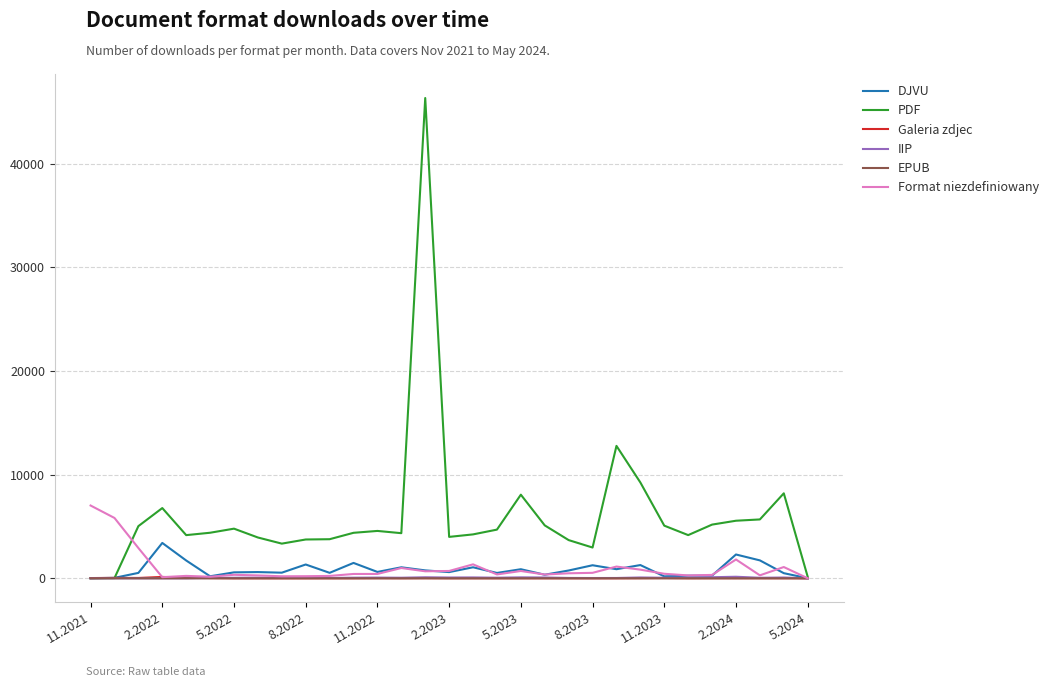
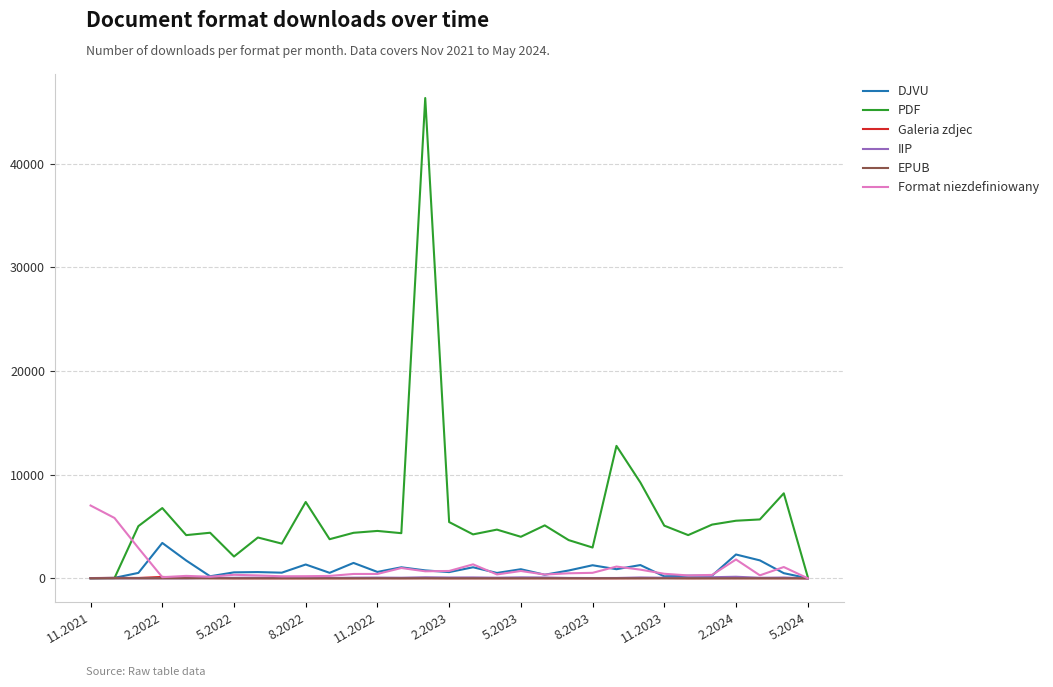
PDF, 5.2022: 4800 -> 2100
PDF, 8.2022: 3700 -> 7400
PDF, 2.2023: 4000 -> 5400
PDF, 5.2023: 8100 -> 4000
